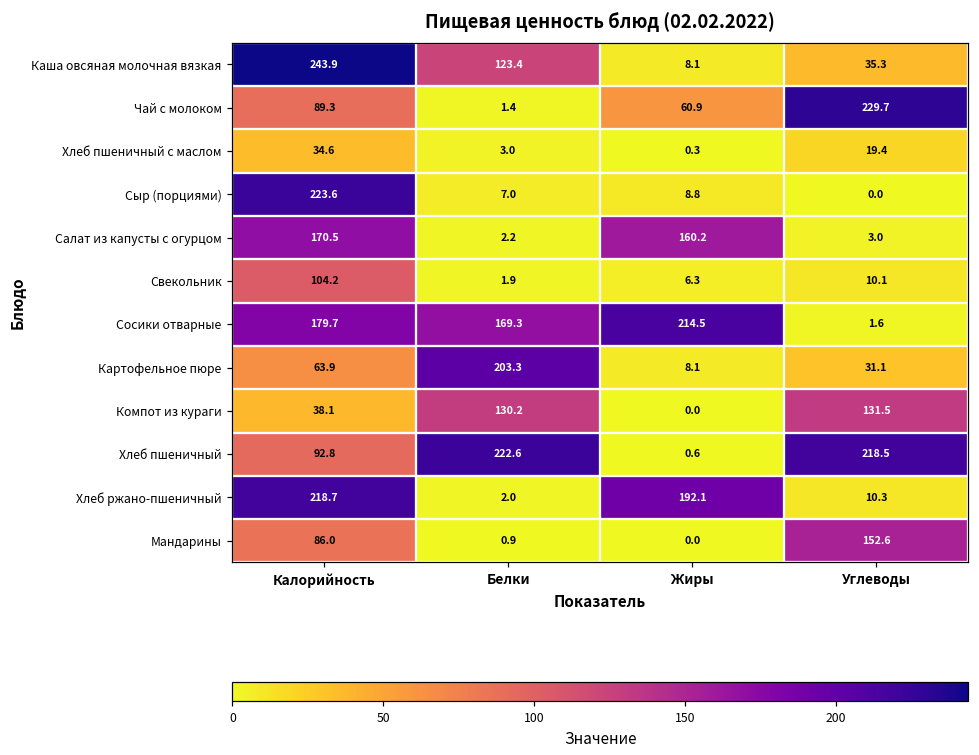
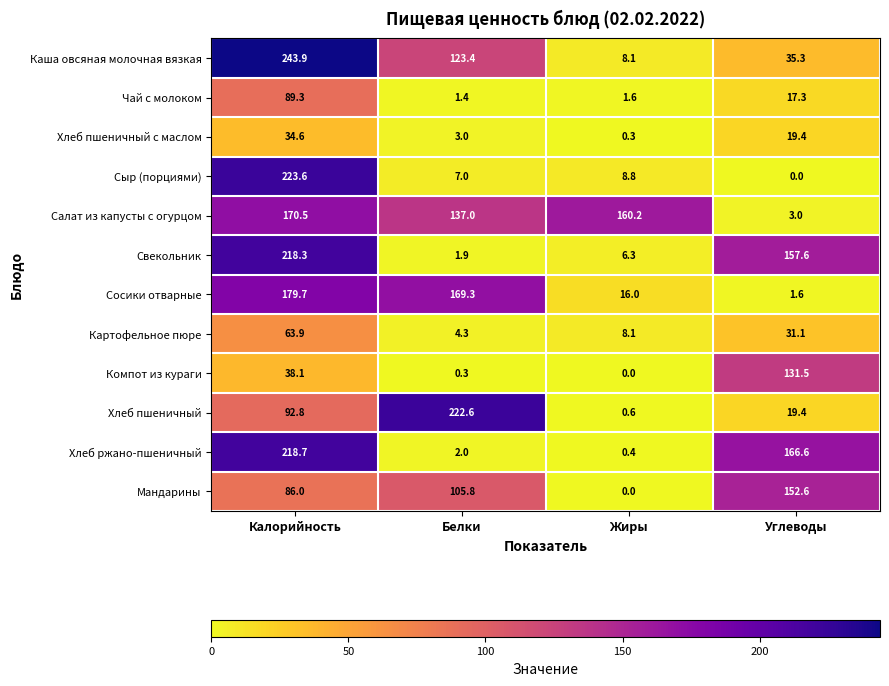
Чай с молоком, Жиры: 60.9 -> 1.6
Чай с молоком, Углеводы: 229.7 -> 17.3
Салат из капусты с огурцом, Белки: 2.2 -> 137.0
Свекольник, Калорийность: 104.2 -> 218.3
Свекольник, Углеводы: 10.1 -> 157.6
Сосики отварные, Жиры: 214.5 -> 16.0
Картофельное пюре, Белки: 203.3 -> 4.3
Компот из кураги, Белки: 130.2 -> 0.3
Хлеб пшеничный, Углеводы: 218.5 -> 19.4
Хлеб ржано-пшеничный, Жиры: 192.1 -> 0.4
Хлеб ржано-пшеничный, Углеводы: 10.3 -> 166.6
Мандарины, Белки: 0.9 -> 105.8
